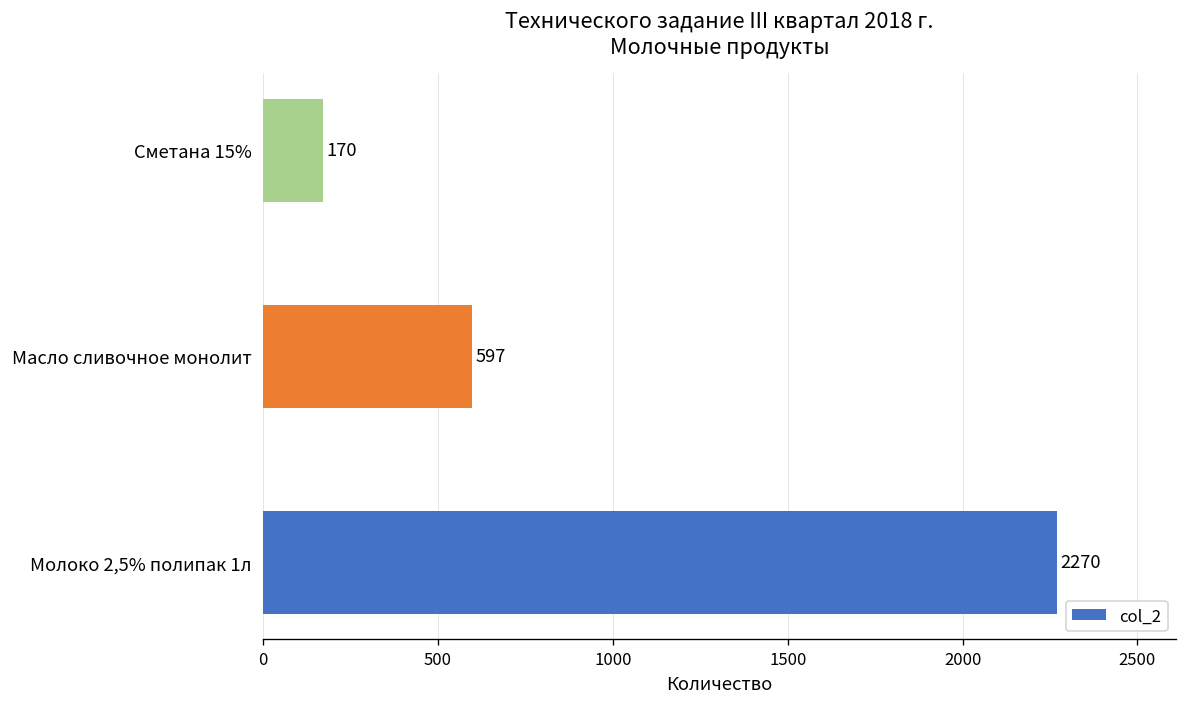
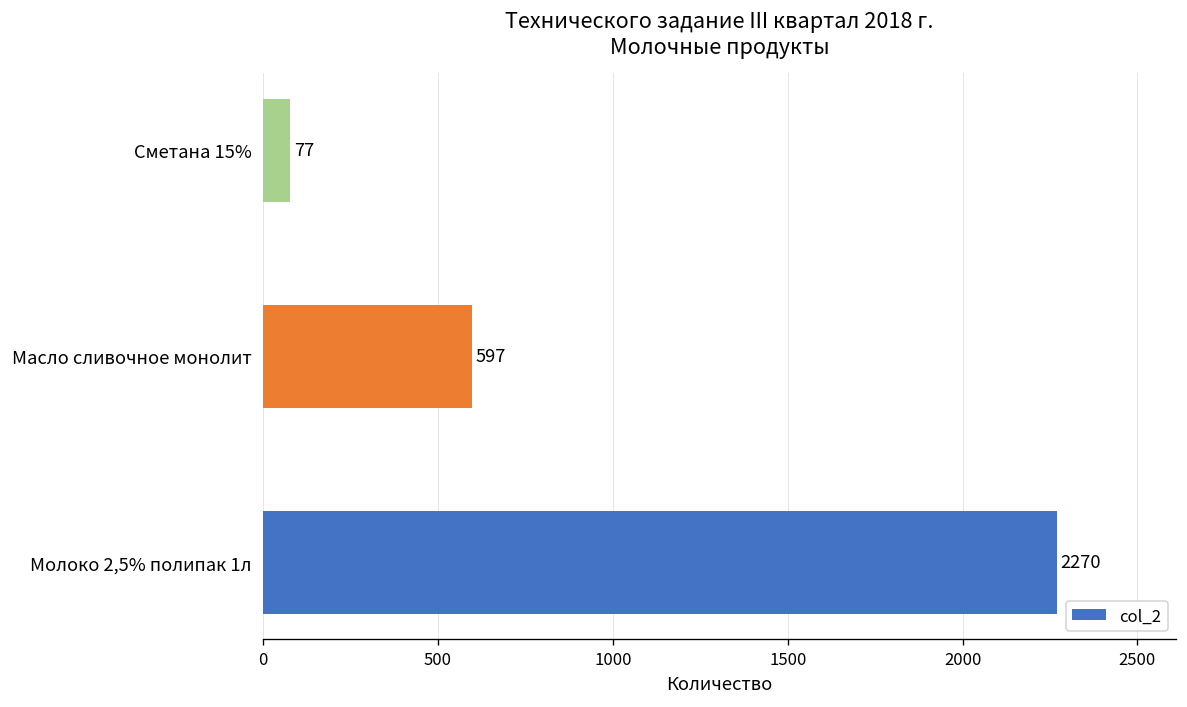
Сметана 15%: 170 -> 77
